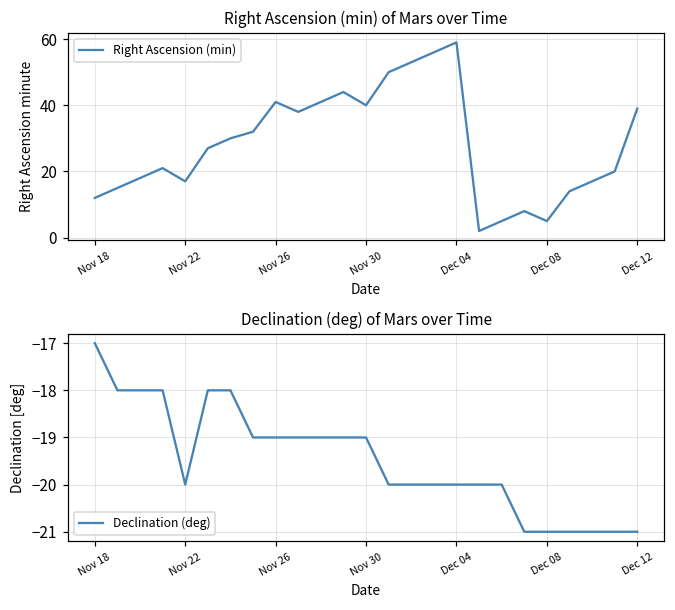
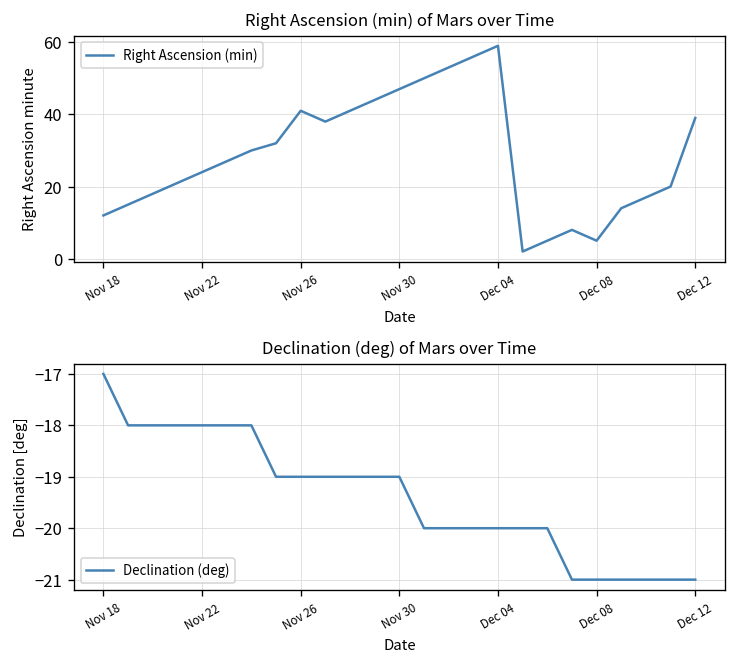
Right Ascension (min) of Mars over Time, Nov 22: 17 -> 24
Right Ascension (min) of Mars over Time, Nov 30: 40 -> 47
Declination (deg) of Mars over Time, Nov 22: -20 -> -18
